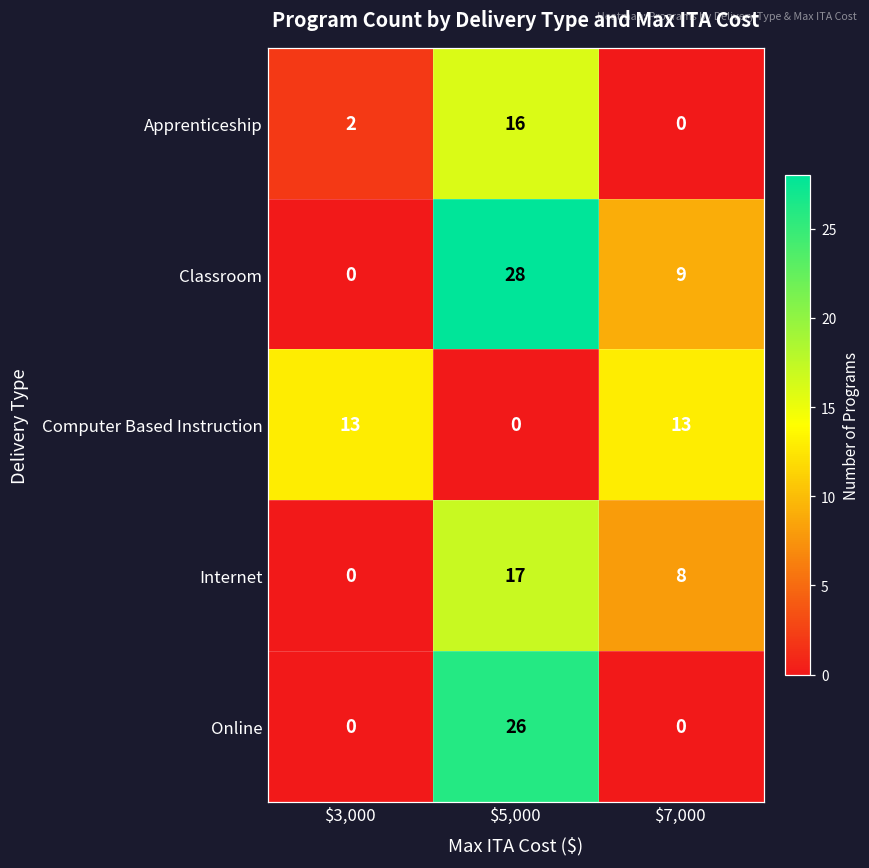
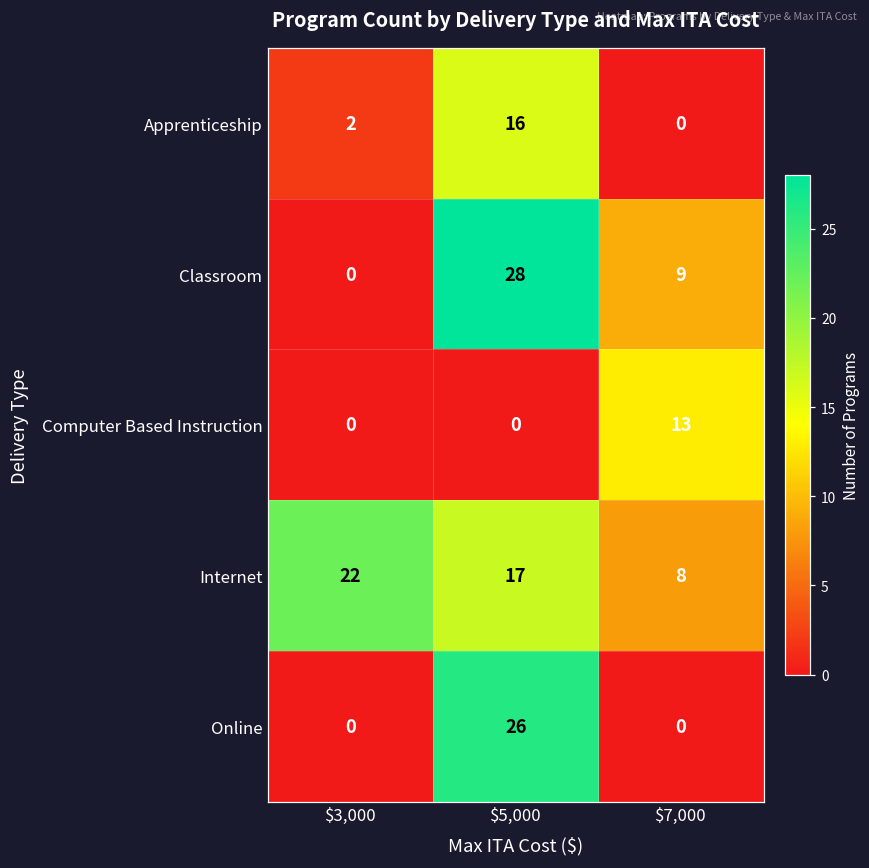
Computer Based Instruction, $3,000: 13 -> 0
Internet, $3,000: 0 -> 22
